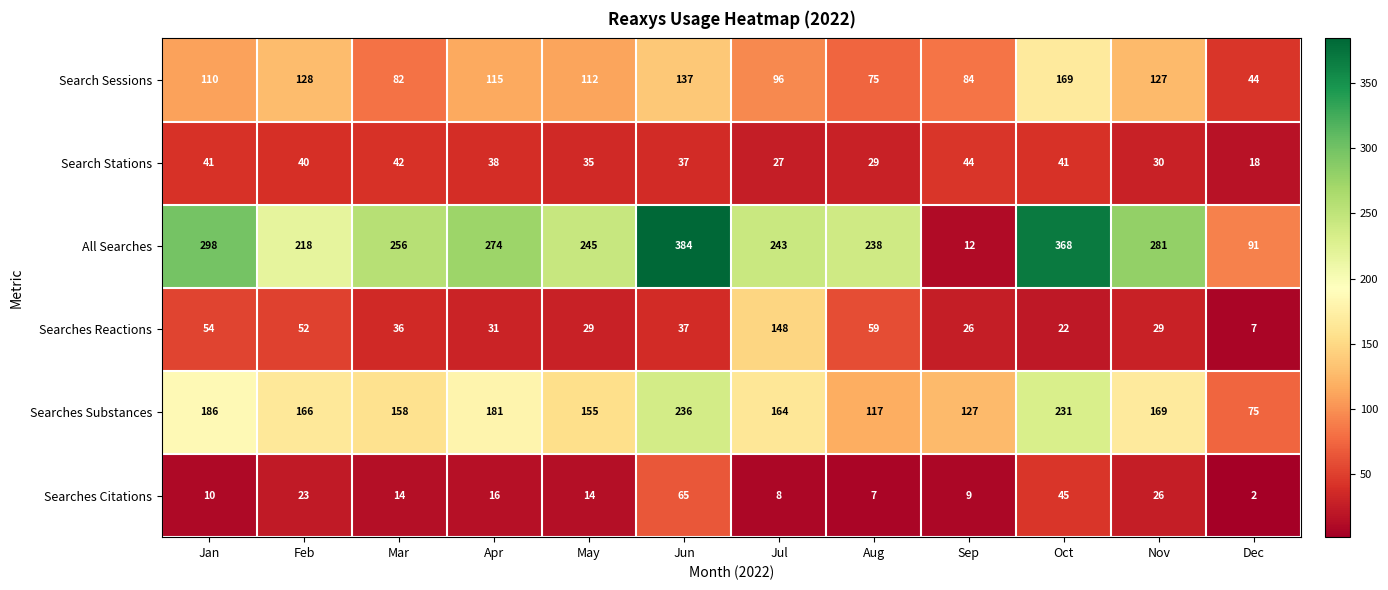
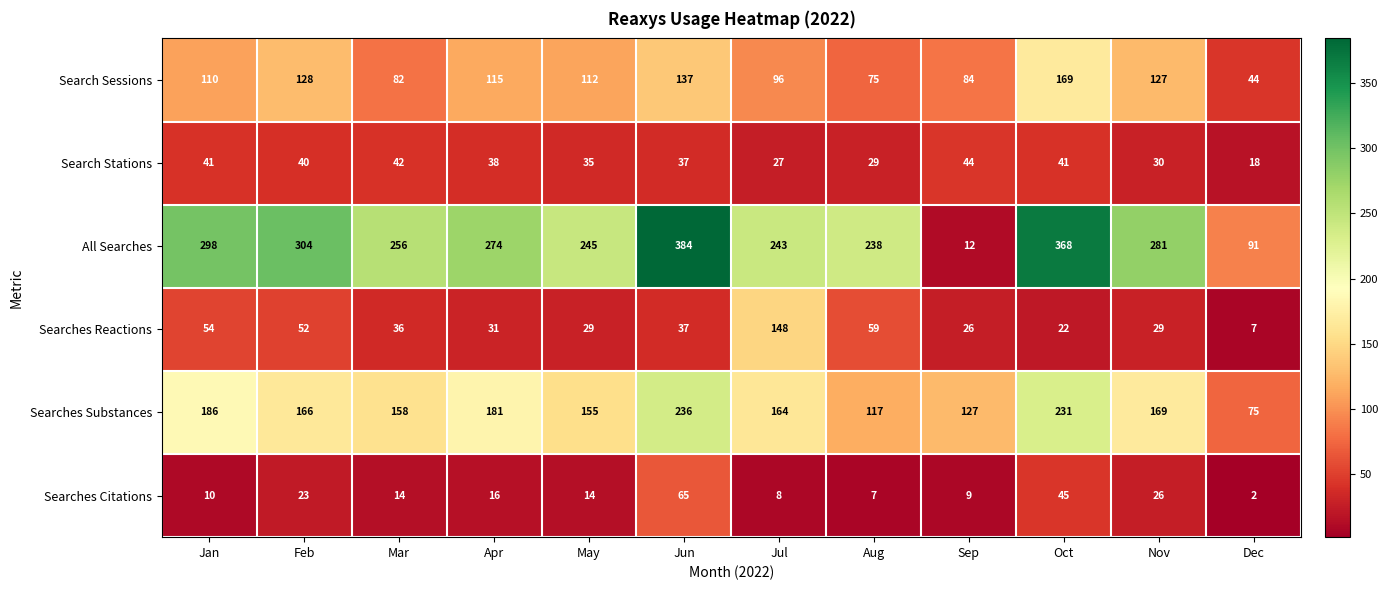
All Searches, Feb: 218 -> 304
